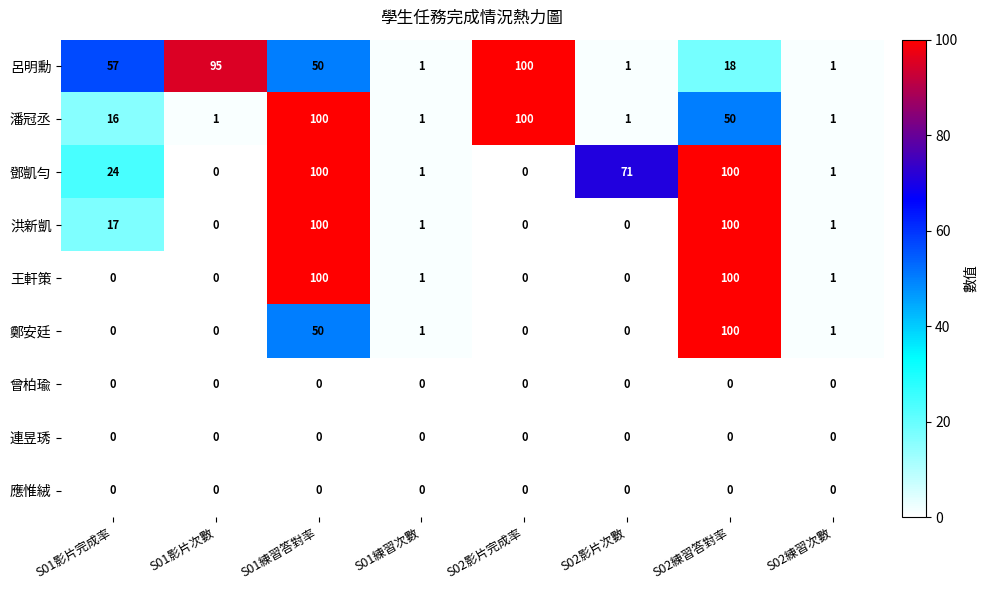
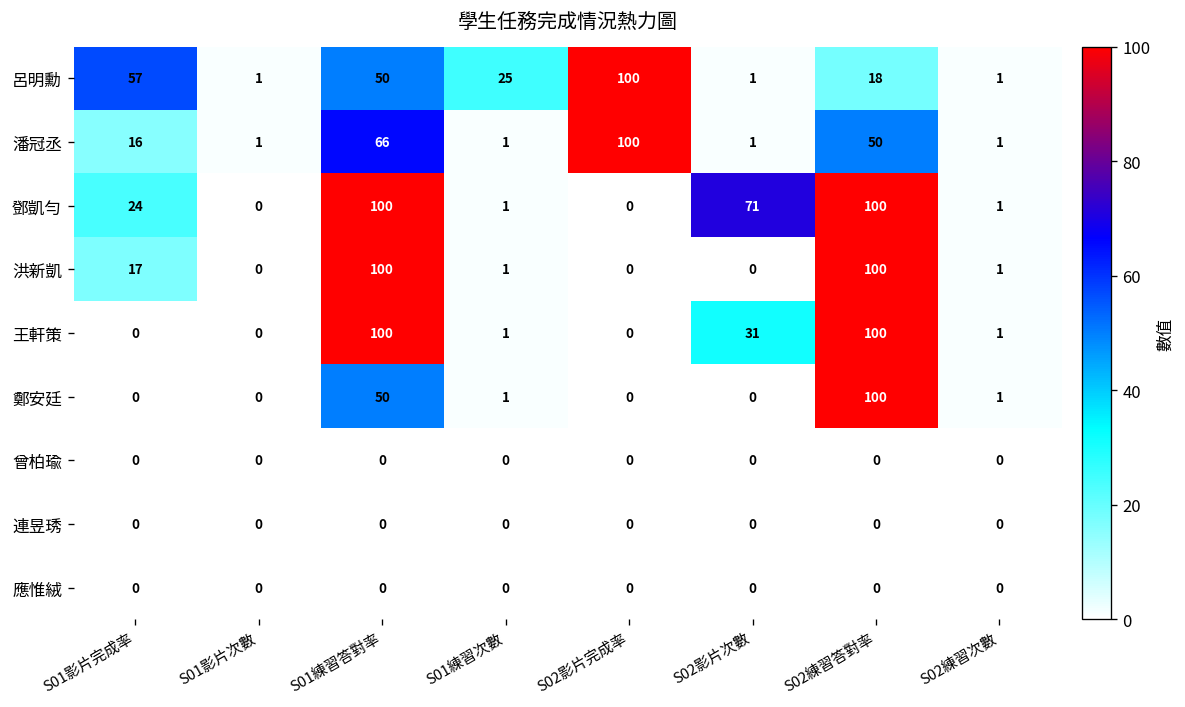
呂明勳, S01影片次數: 95 -> 1
呂明勳, S01練習次數: 1 -> 25
潘冠丞, S01練習答對率: 100 -> 66
王軒策, S02影片次數: 0 -> 31
